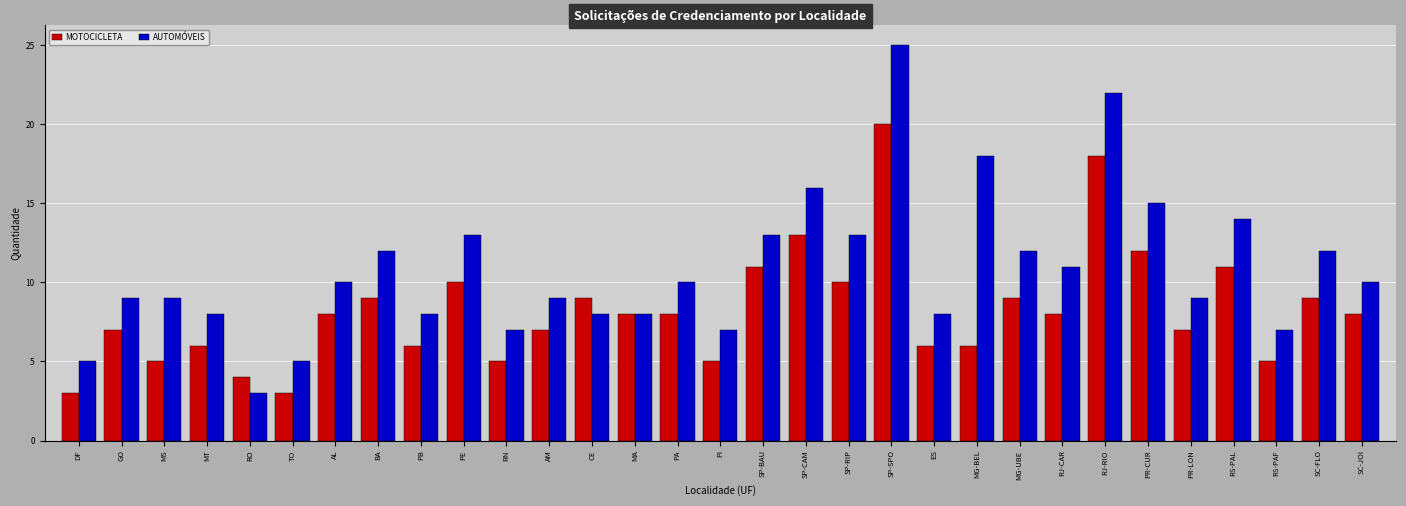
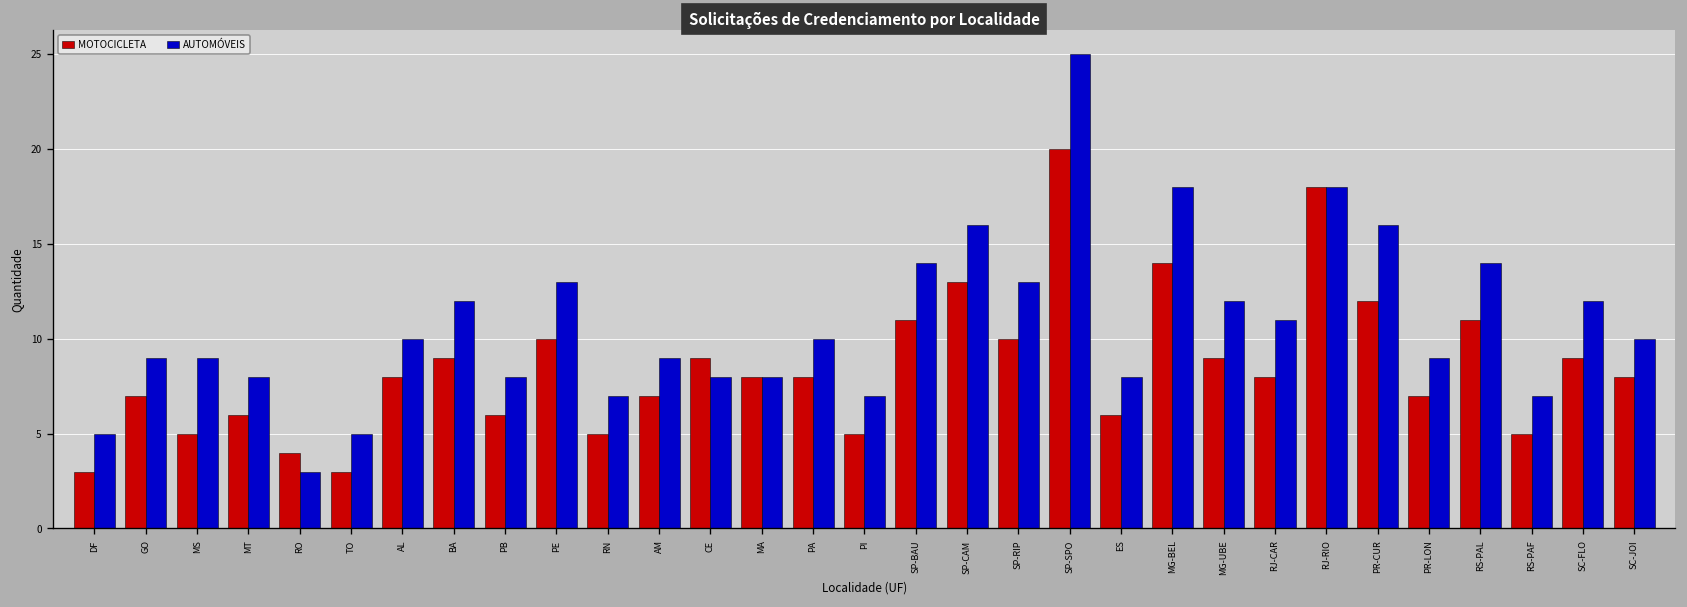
AUTOMÓVEIS, SP-BAU: 13 -> 14
MOTOCICLETA, MG-BEL: 6 -> 14
AUTOMÓVEIS, RJ-RIO: 22 -> 18
AUTOMÓVEIS, PR-CUR: 15 -> 16
